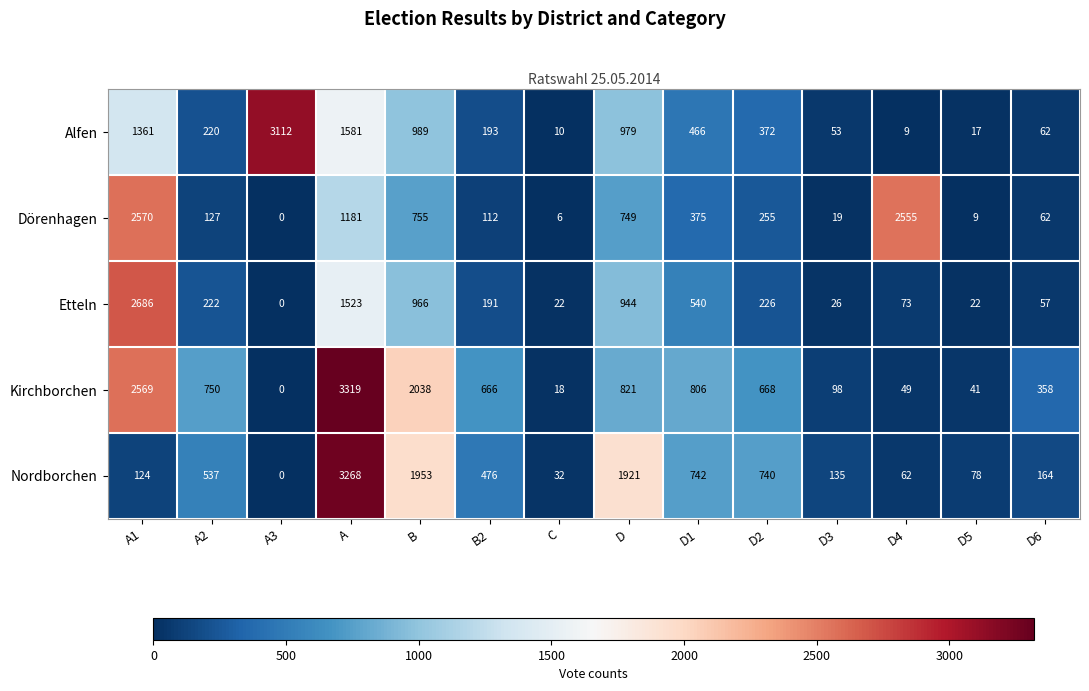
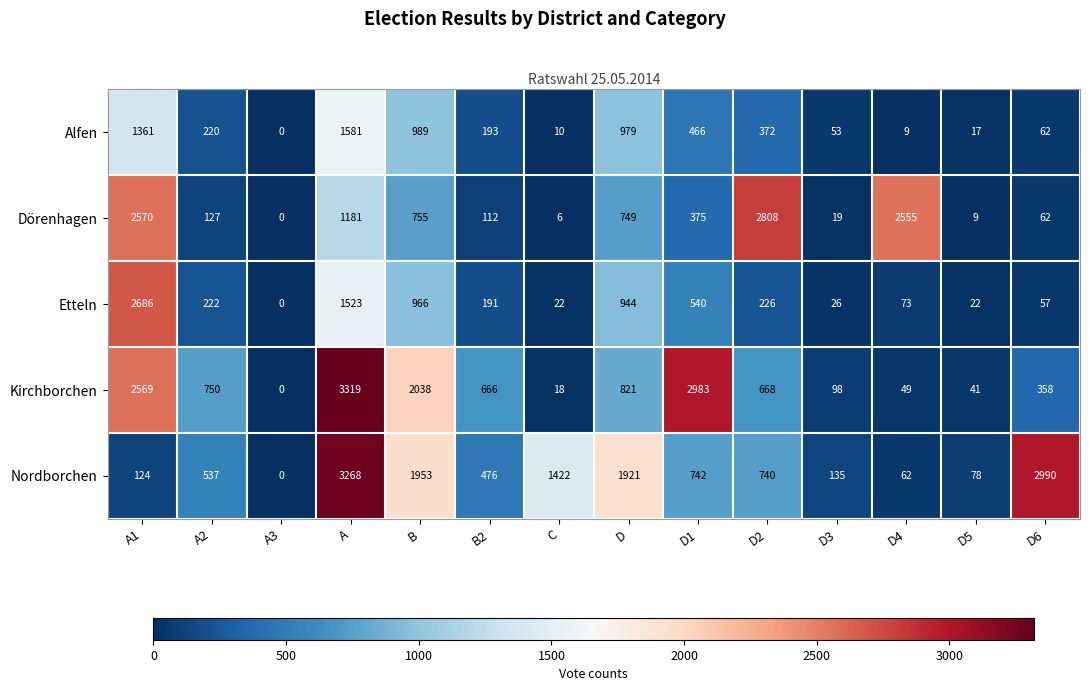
Alfen, A3: 3112 -> 0
Dörenhagen, D2: 255 -> 2808
Kirchborchen, D1: 806 -> 2983
Nordborchen, C: 32 -> 1422
Nordborchen, D6: 164 -> 2990
